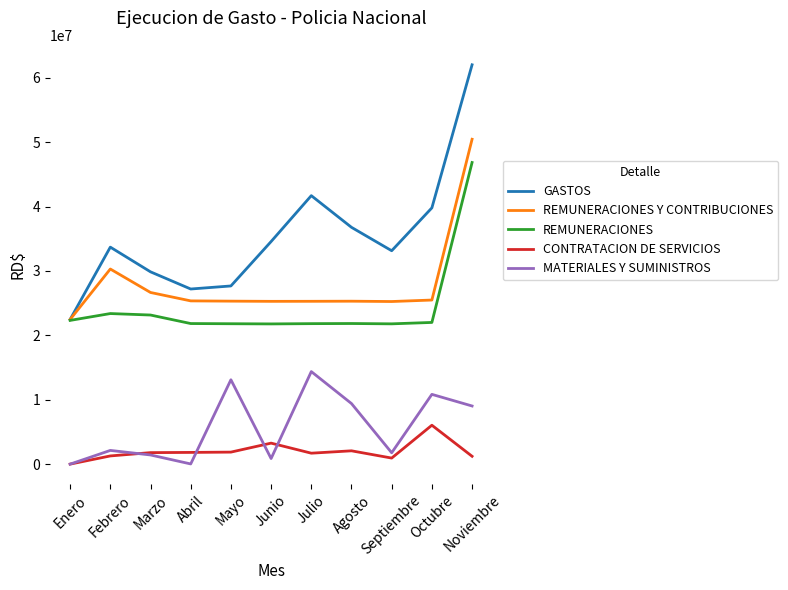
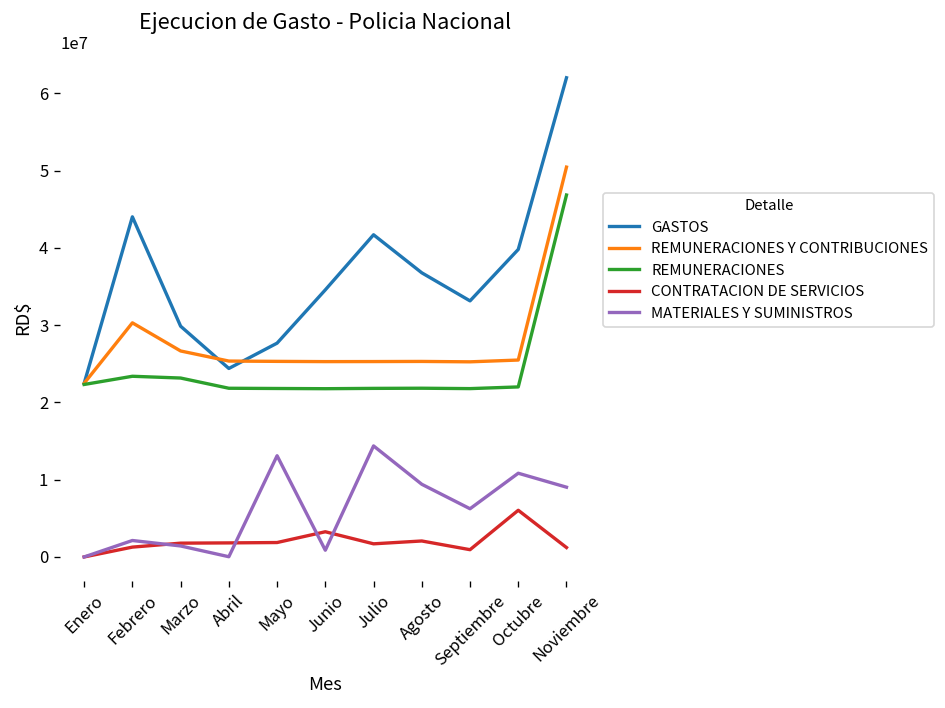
GASTOS, Febrero: 34000000 -> 44000000
GASTOS, Abril: 27000000 -> 24000000
MATERIALES Y SUMINISTROS, Septiembre: 2000000 -> 6000000
